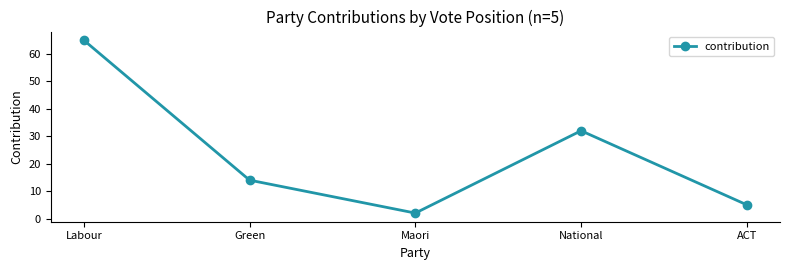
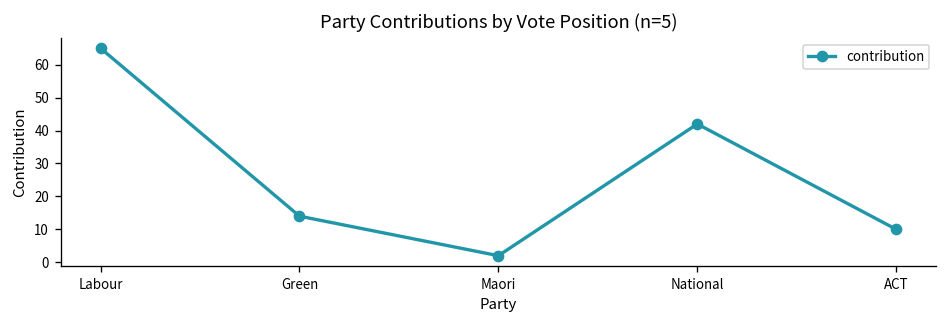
National: 32 -> 42
ACT: 5 -> 10
